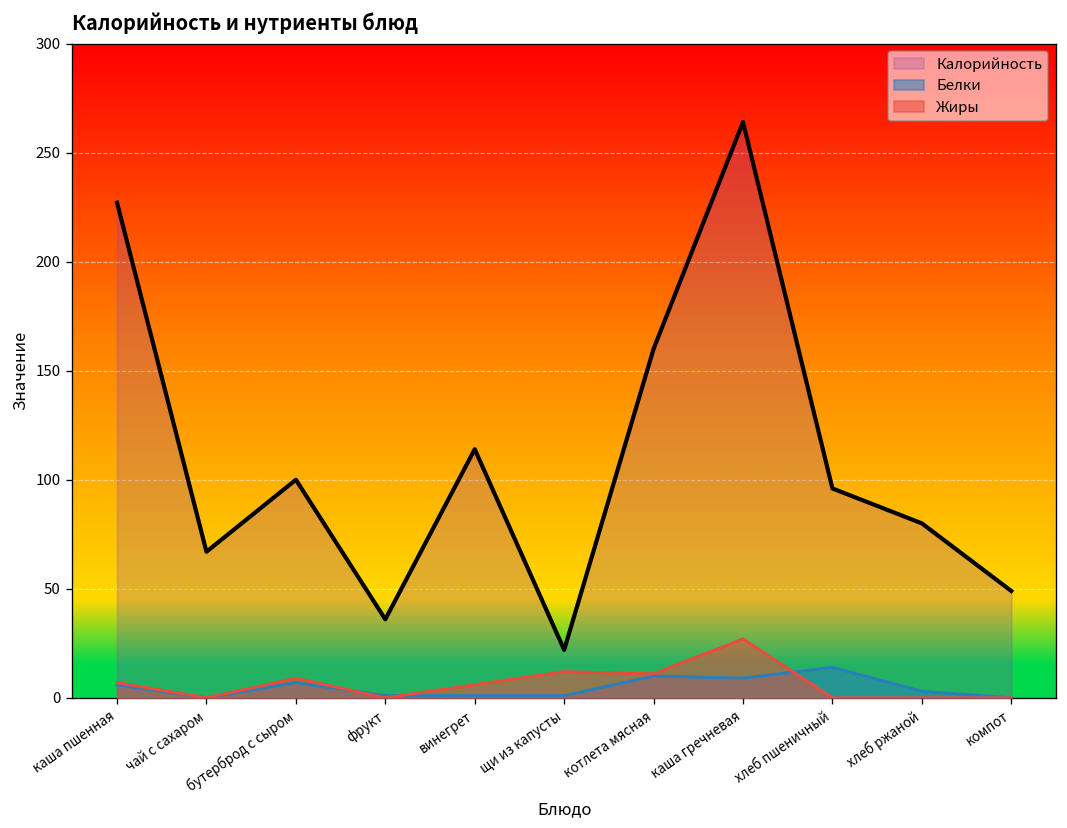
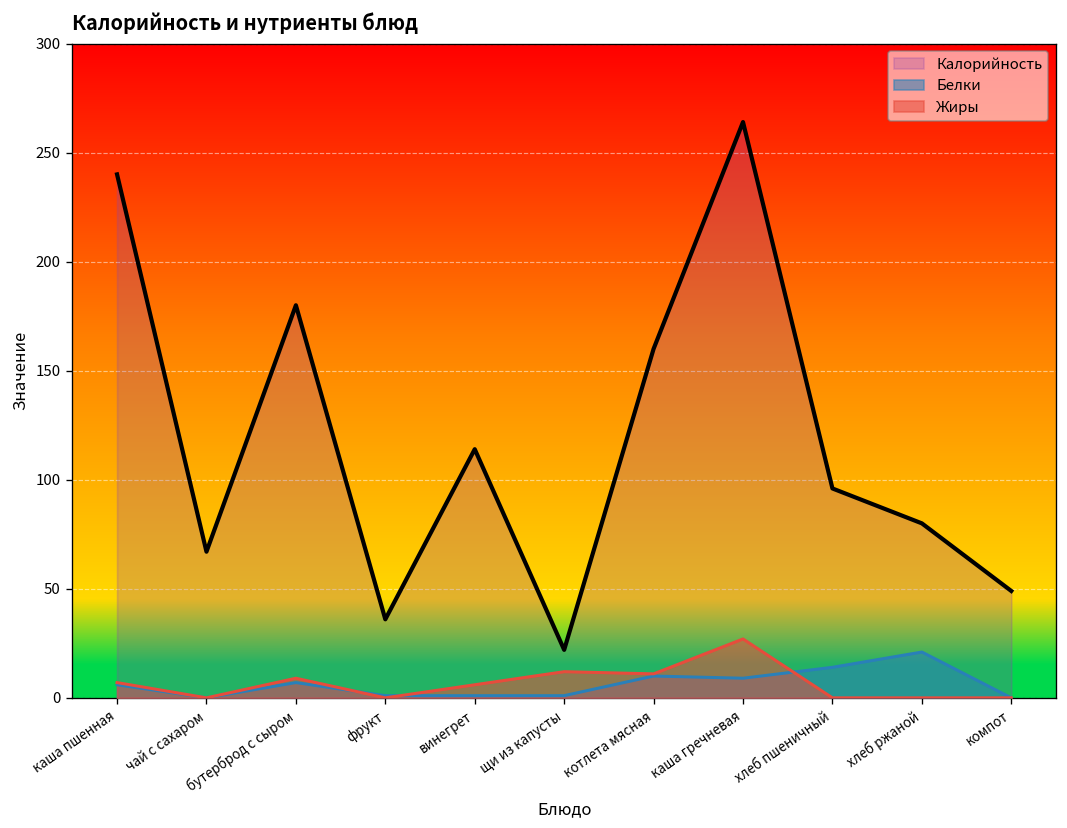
Калорийность, каша пшенная: 227 -> 240
Калорийность, бутерброд с сыром: 100 -> 180
Белки, хлеб ржаной: 3 -> 21
